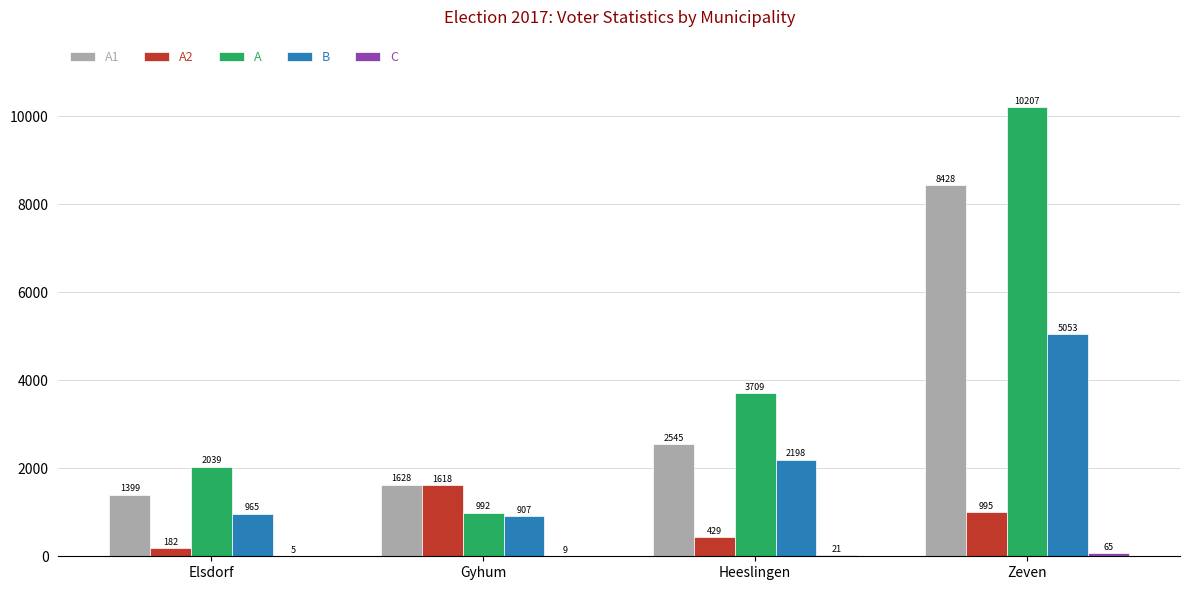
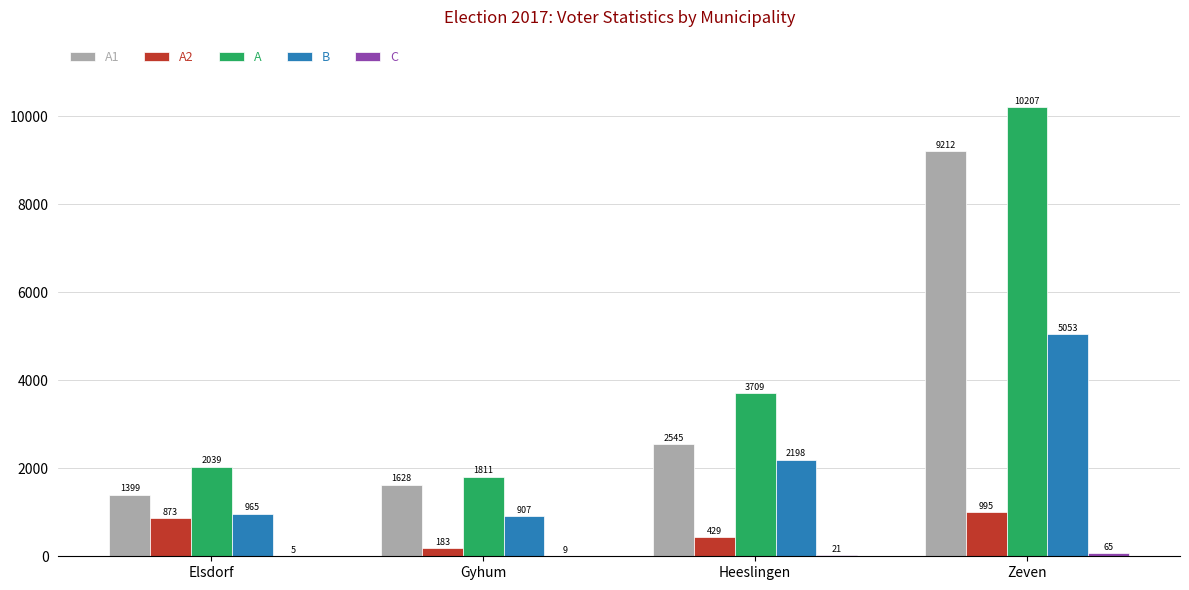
A2, Elsdorf: 182 -> 873
A2, Gyhum: 1618 -> 183
A, Gyhum: 992 -> 1811
A1, Zeven: 8428 -> 9212
